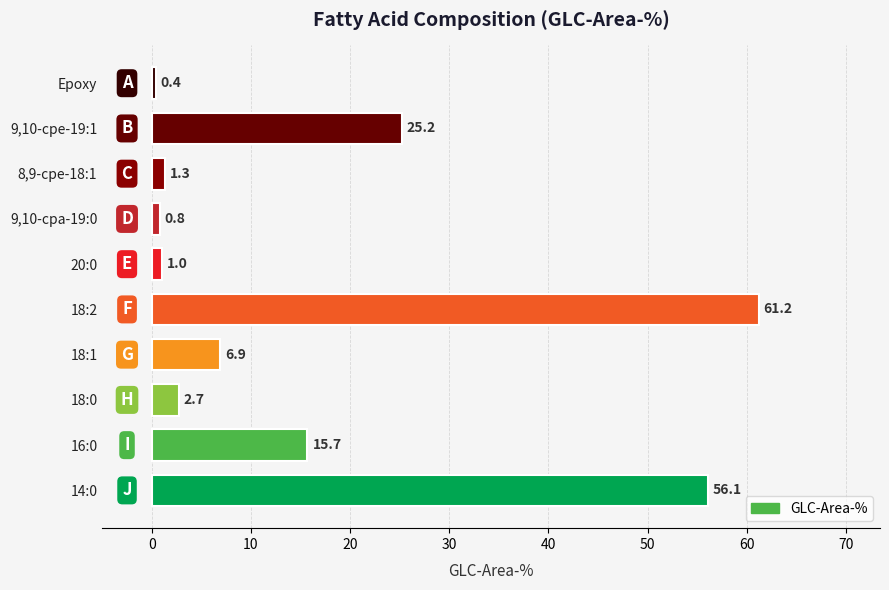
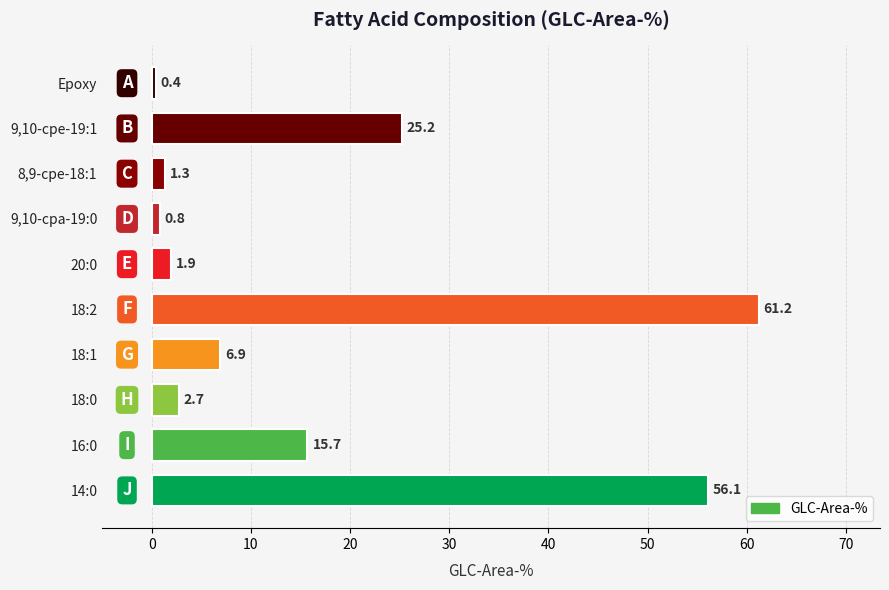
20:0: 1.0 -> 1.9
